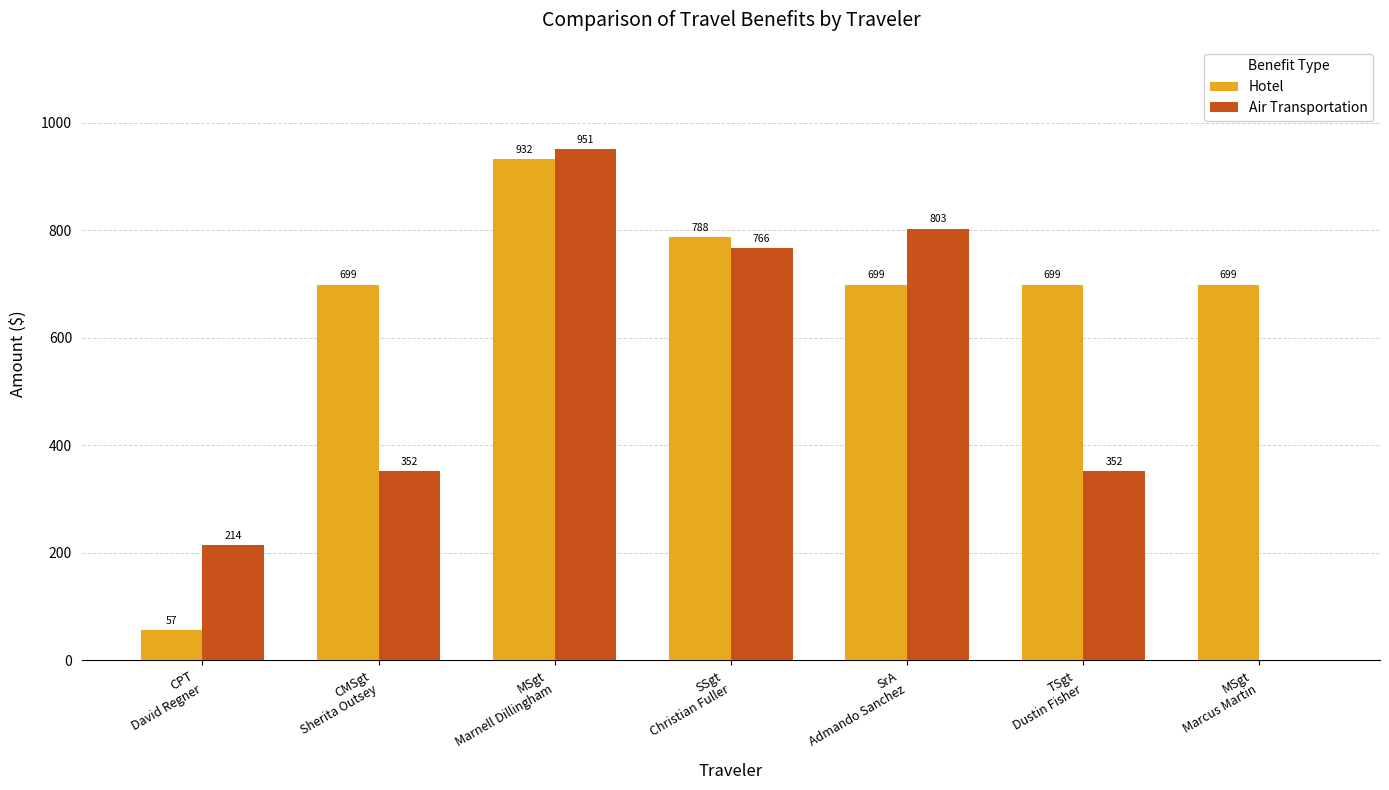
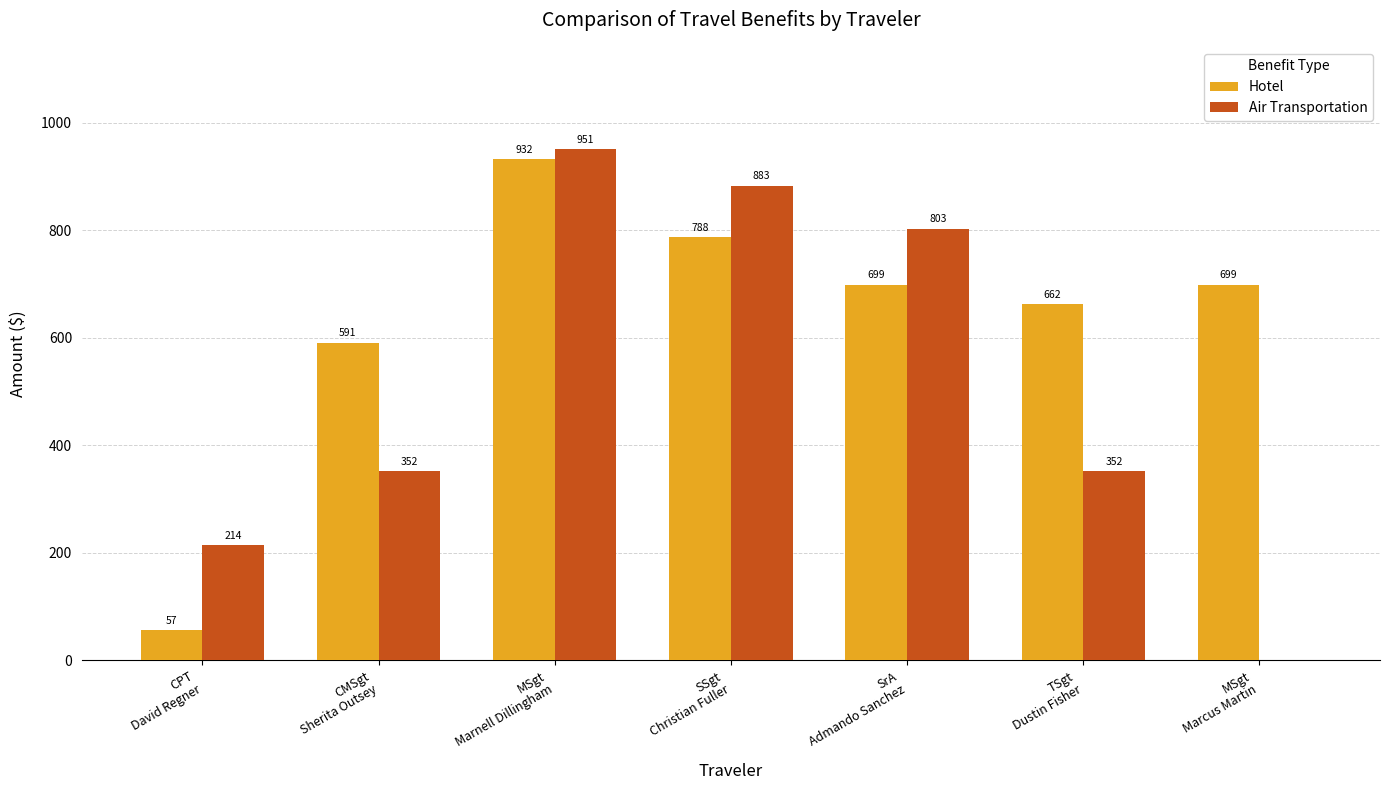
Hotel, CMSgt Sherita Outsey: 699 -> 591
Air Transportation, SSgt Christian Fuller: 766 -> 883
Hotel, TSgt Dustin Fisher: 699 -> 662
